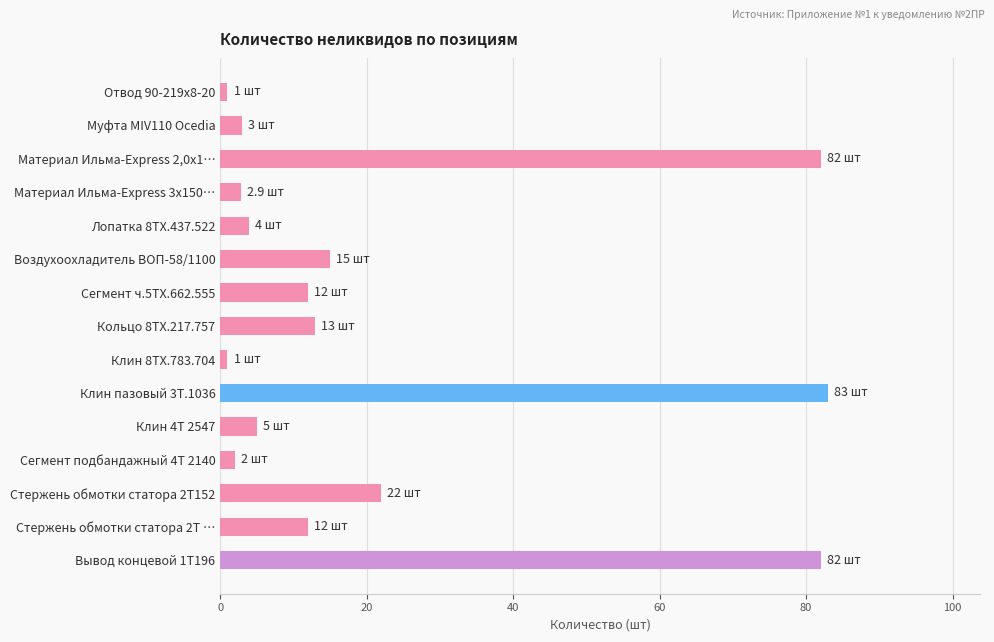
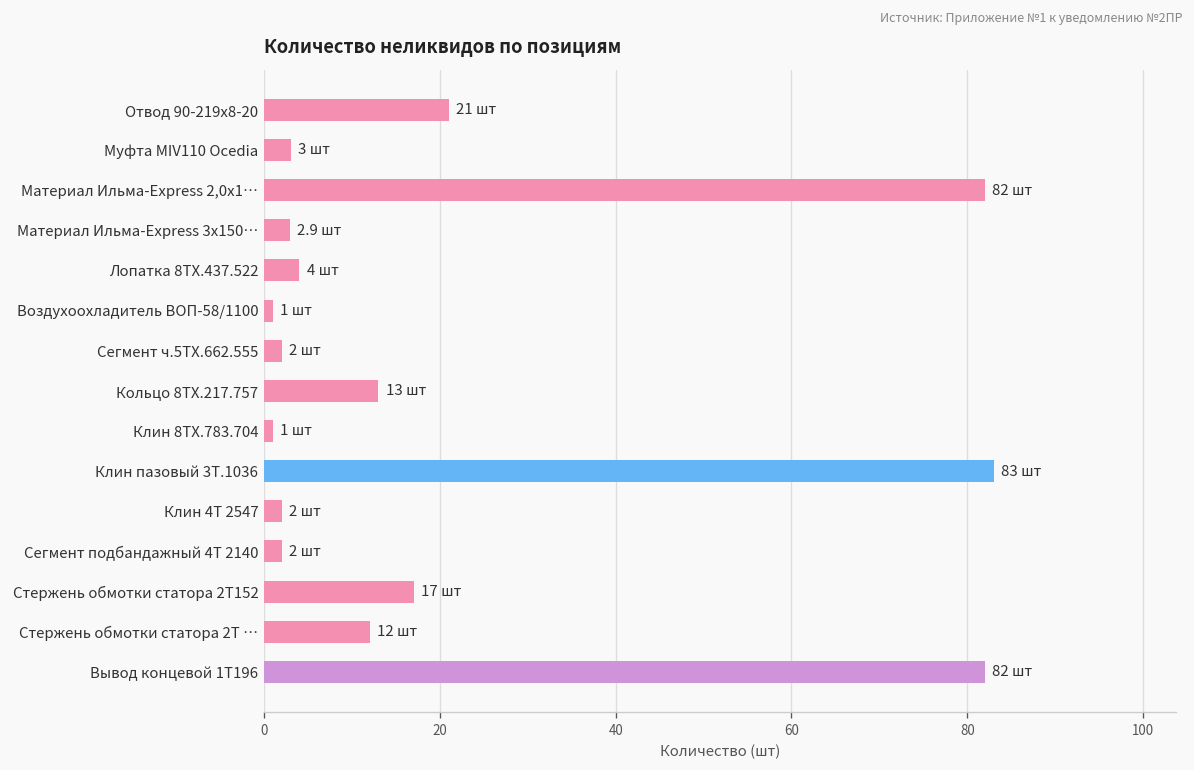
Отвод 90-219х8-20: 1 -> 21
Воздухоохладитель ВОП-58/1100: 15 -> 1
Сегмент ч.5ТХ.662.555: 12 -> 2
Клин 4Т 2547: 5 -> 2
Стержень обмотки статора 2Т152: 22 -> 17
